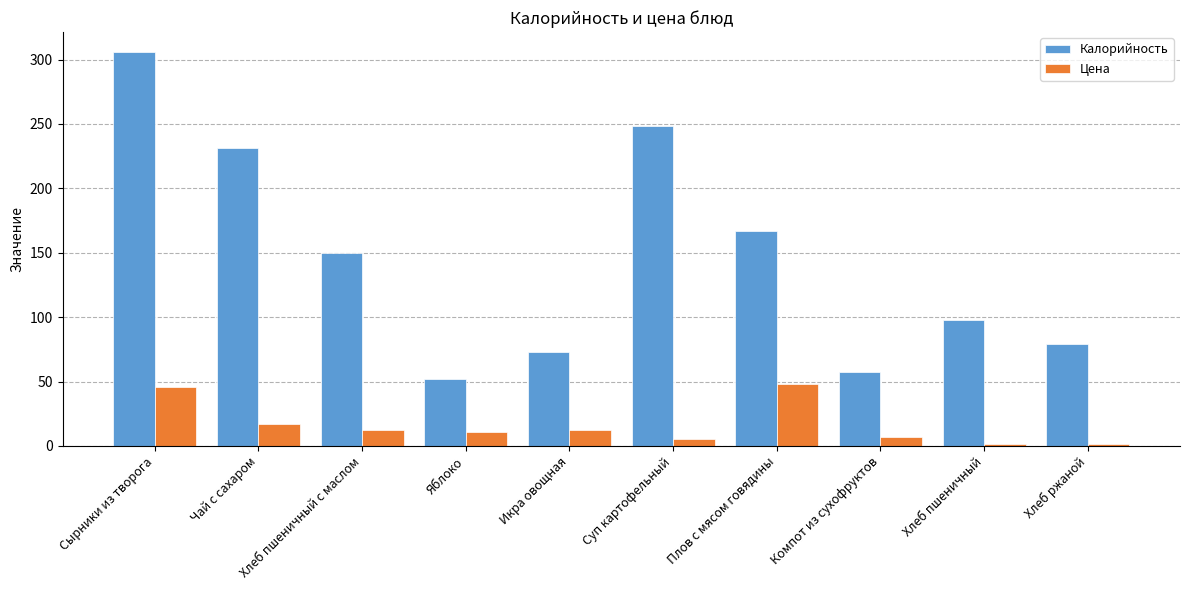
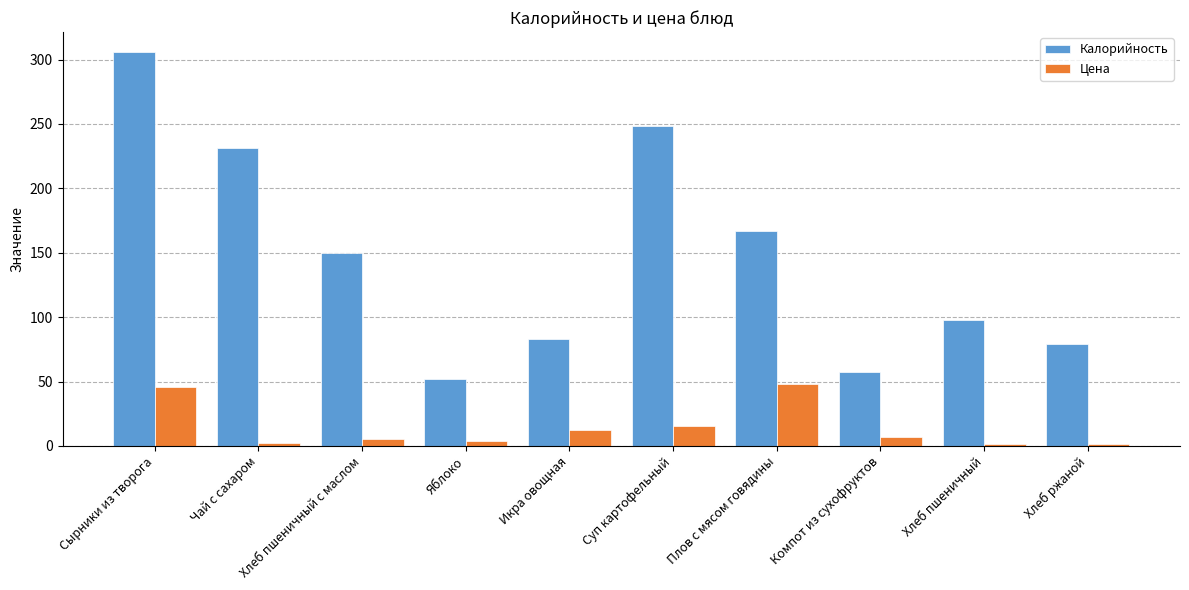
Цена, Чай с сахаром: 17 -> 2
Цена, Хлеб пшеничный с маслом: 12 -> 5
Цена, Яблоко: 11 -> 4
Калорийность, Икра овощная: 73 -> 83
Цена, Суп картофельный: 6 -> 16
